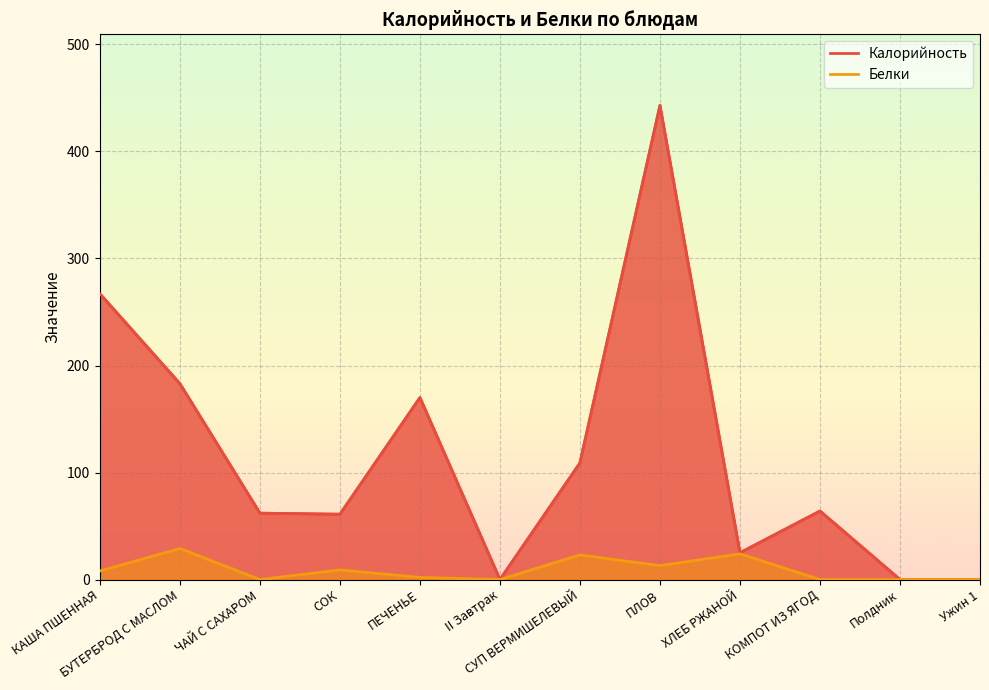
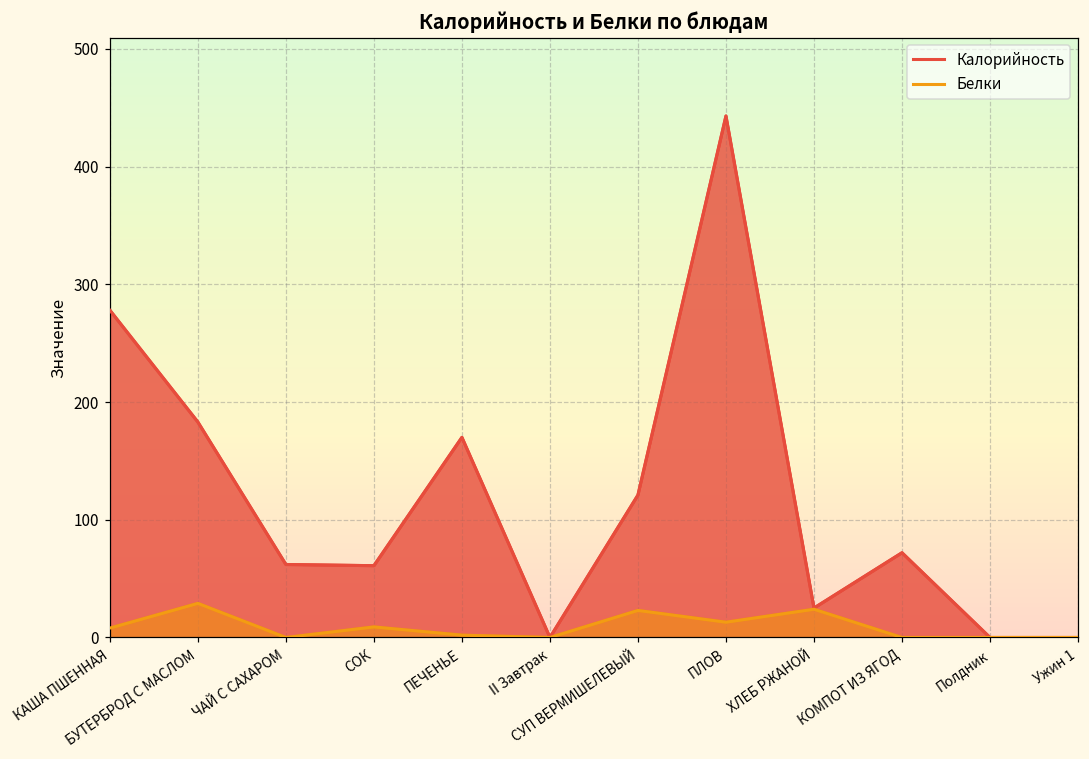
Калорийность, КАША ПШЕННАЯ: 267 -> 278
Калорийность, СУП ВЕРМИШЕЛЕВЫЙ: 109 -> 121
Калорийность, КОМПОТ ИЗ ЯГОД: 64 -> 72
